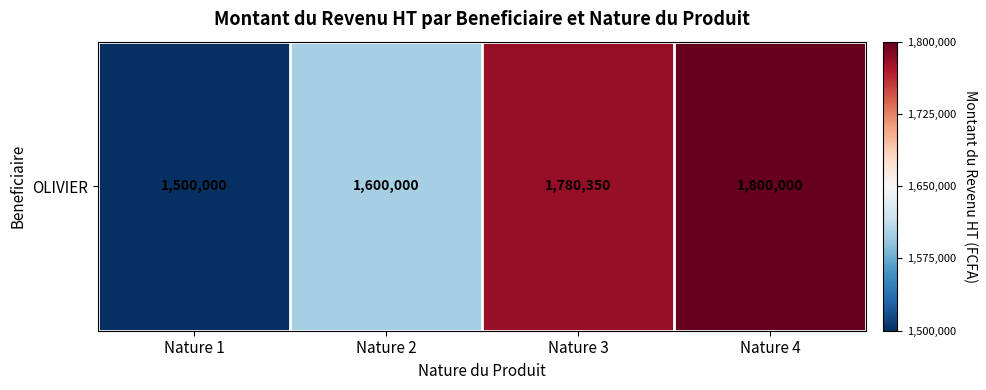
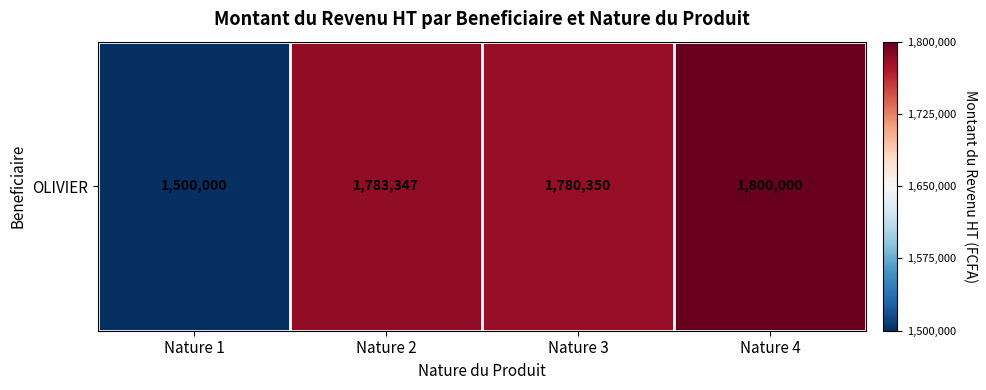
OLIVIER, Nature 2: 1,600,000 -> 1,783,347
